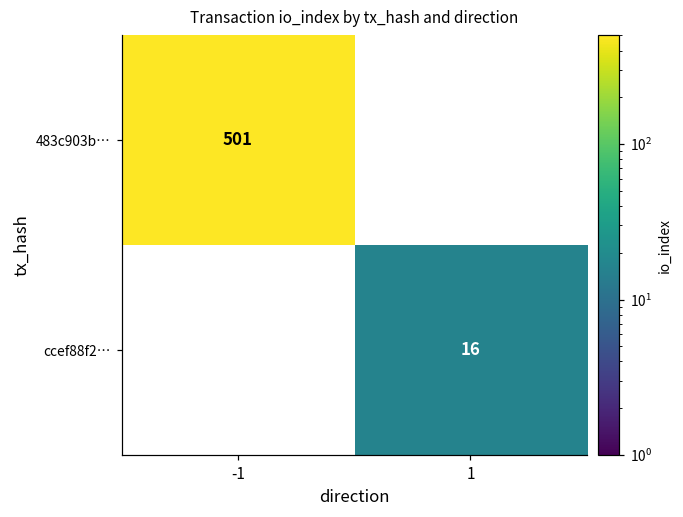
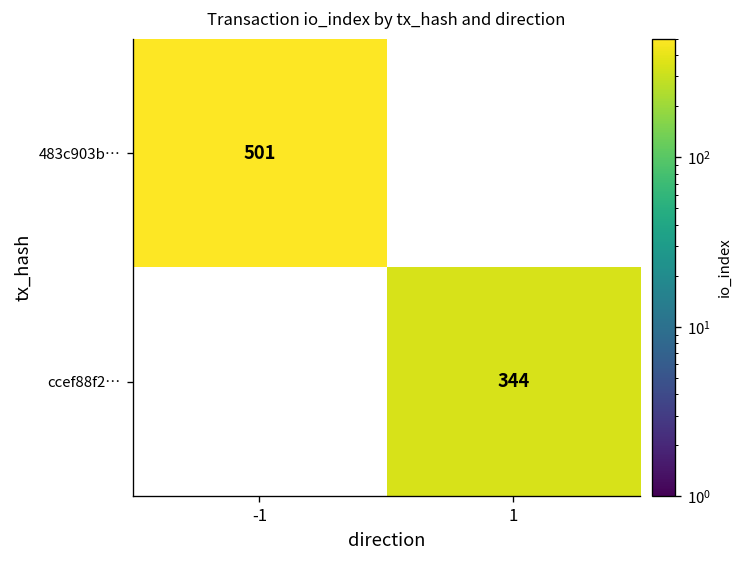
ccef88f2…, 1: 16 -> 344
